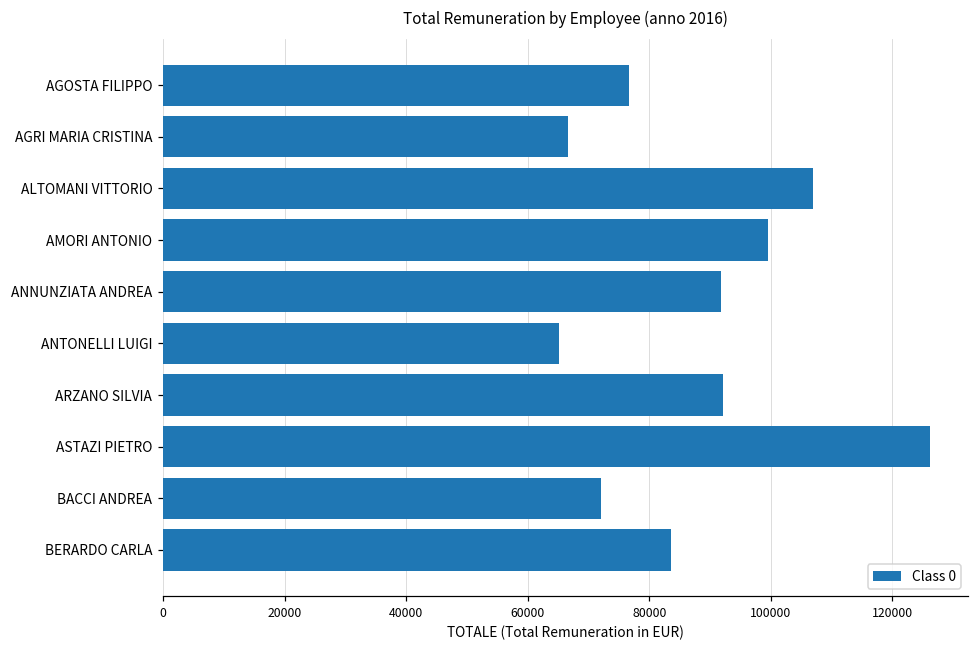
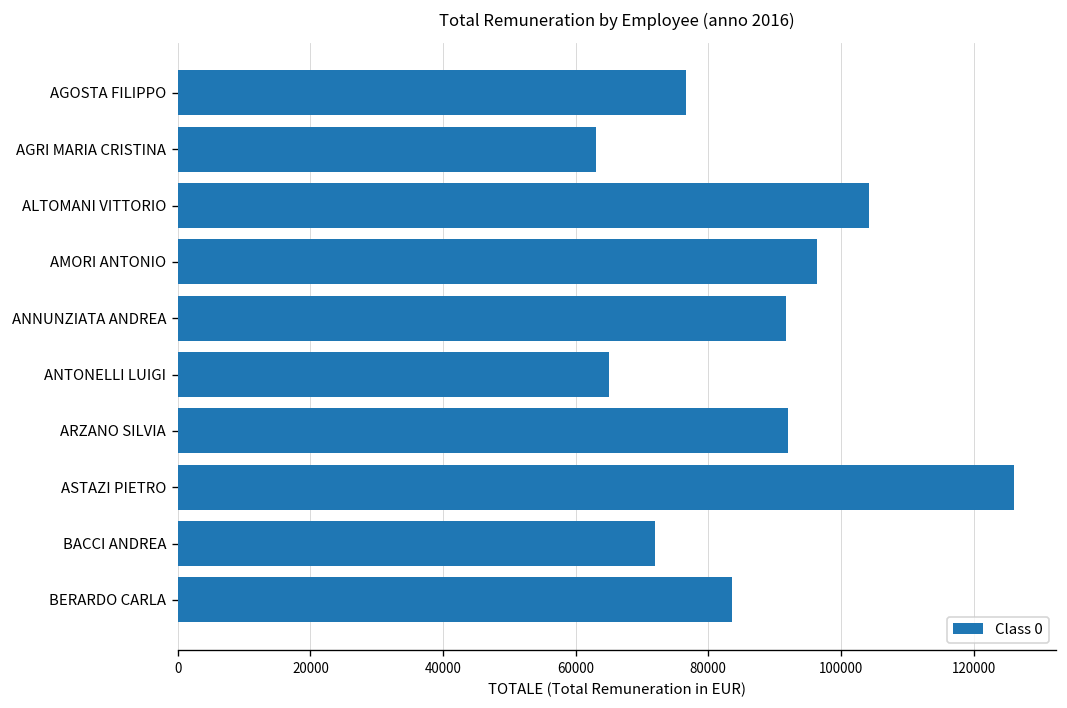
AGRI MARIA CRISTINA: 67000 -> 63000
ALTOMANI VITTORIO: 107000 -> 104000
AMORI ANTONIO: 100000 -> 96000
